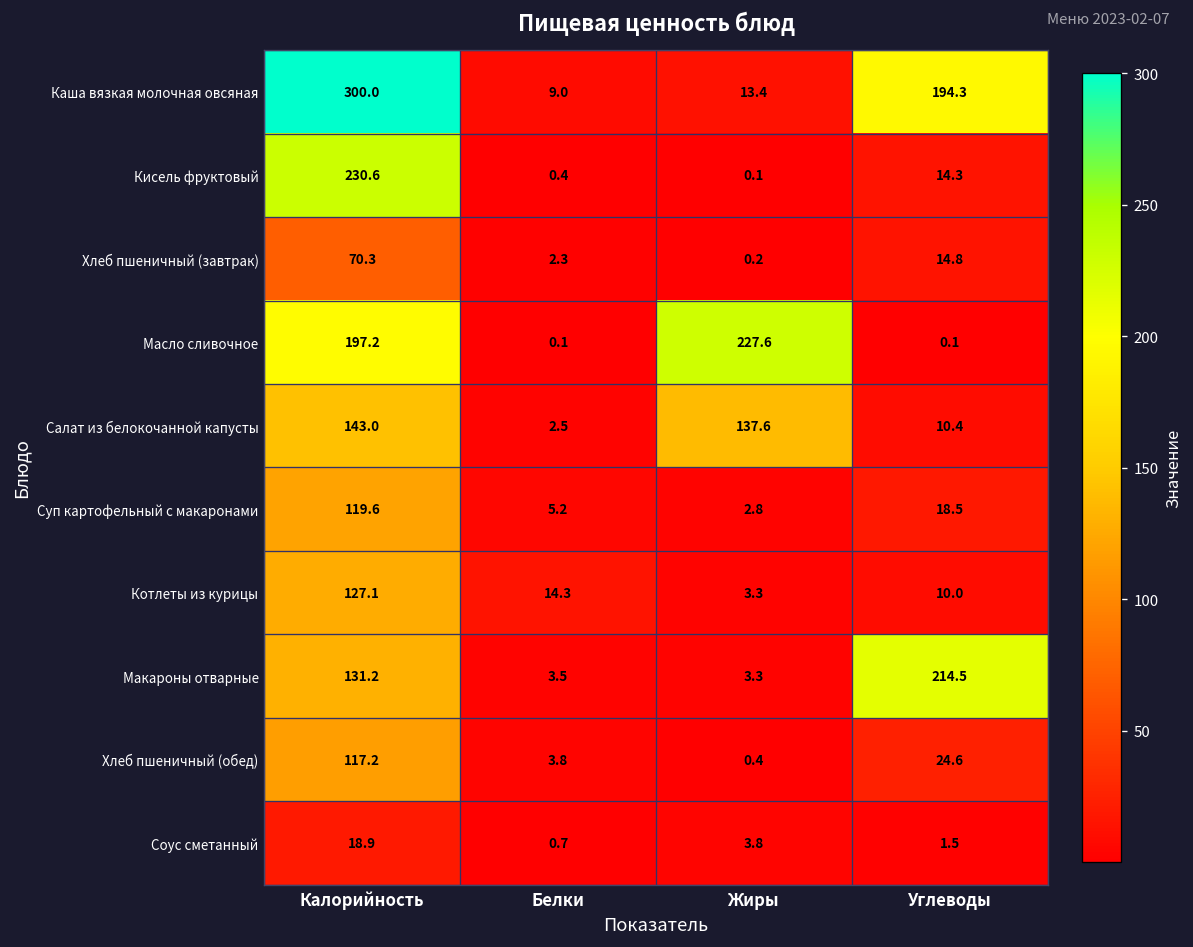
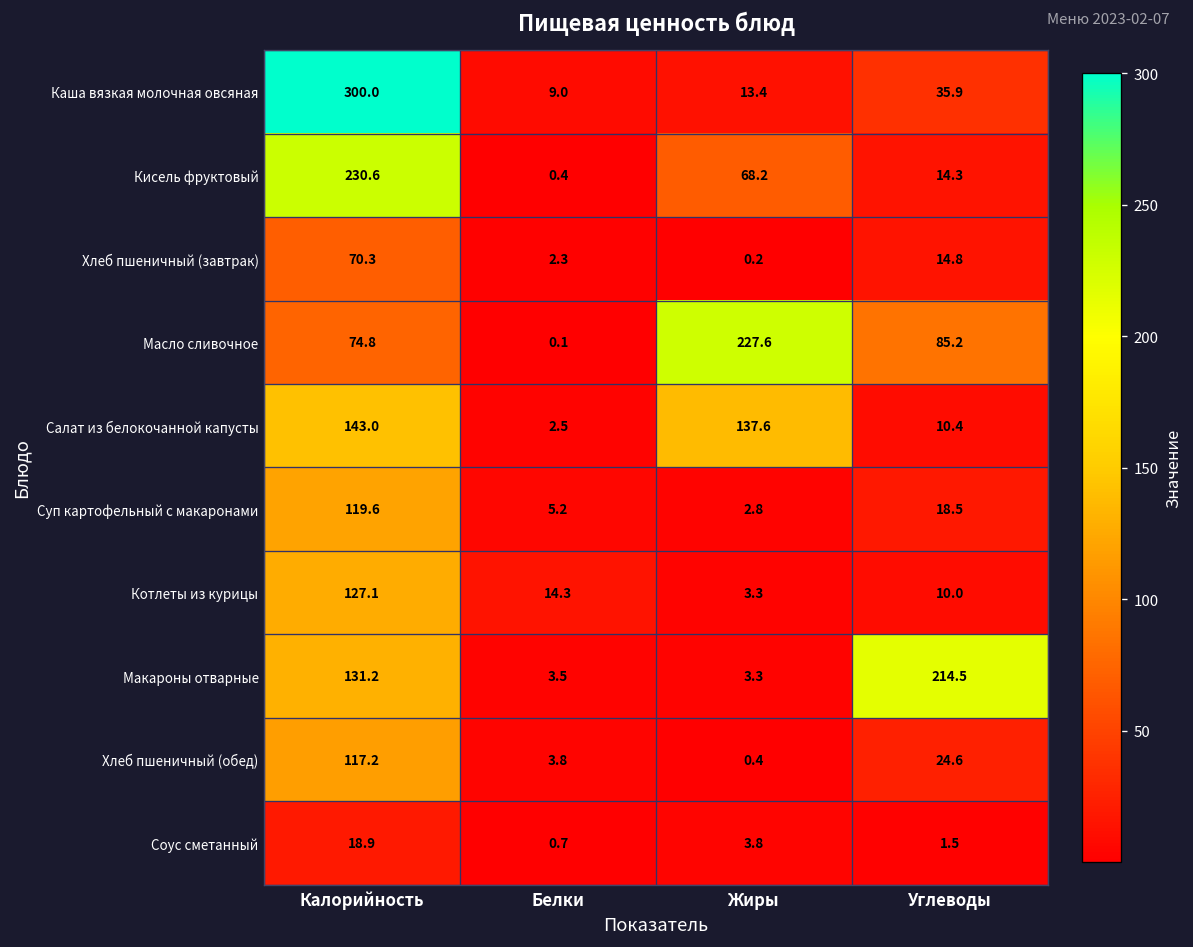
Каша вязкая молочная овсяная, Углеводы: 194.3 -> 35.9
Кисель фруктовый, Жиры: 0.1 -> 68.2
Масло сливочное, Калорийность: 197.2 -> 74.8
Масло сливочное, Углеводы: 0.1 -> 85.2
